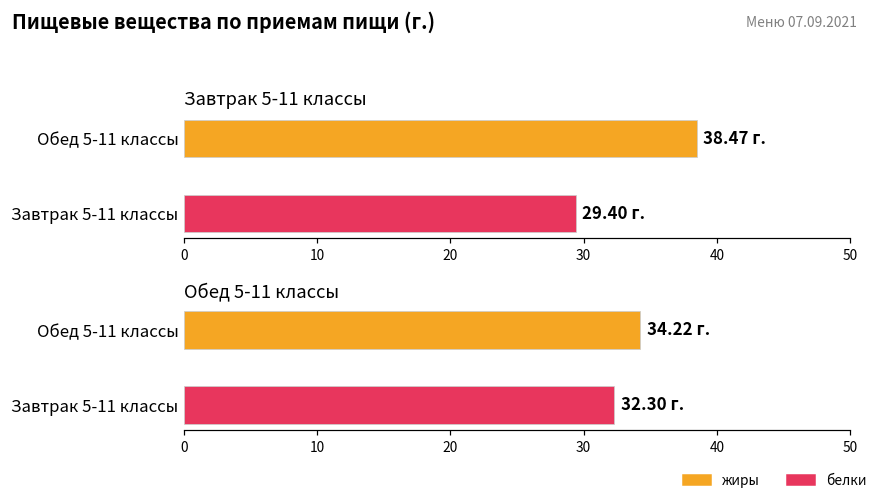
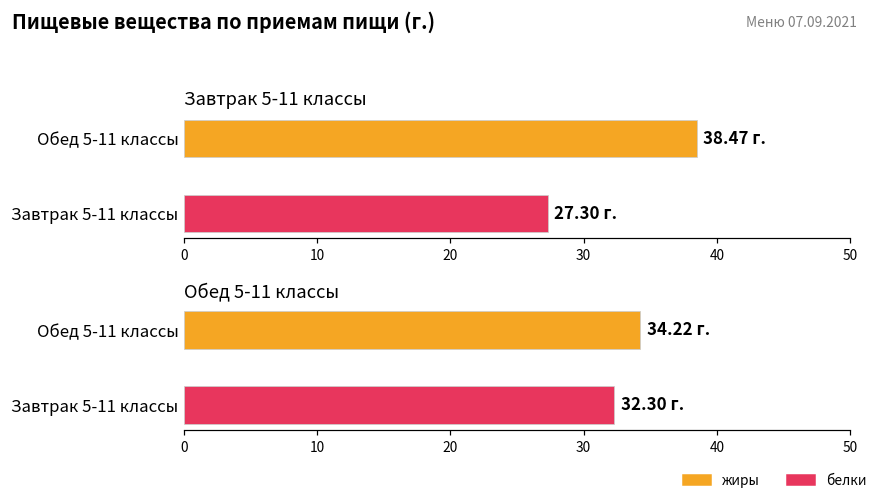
Завтрак 5-11 классы, Завтрак 5-11 классы: 29.40 -> 27.30
